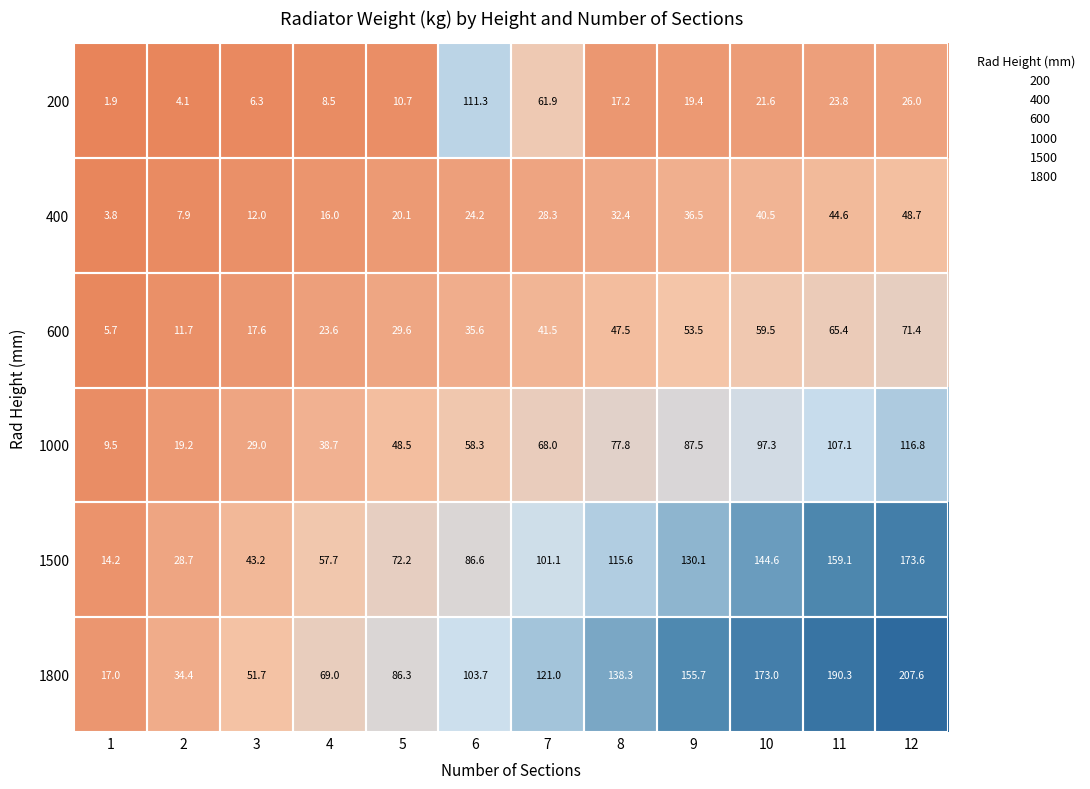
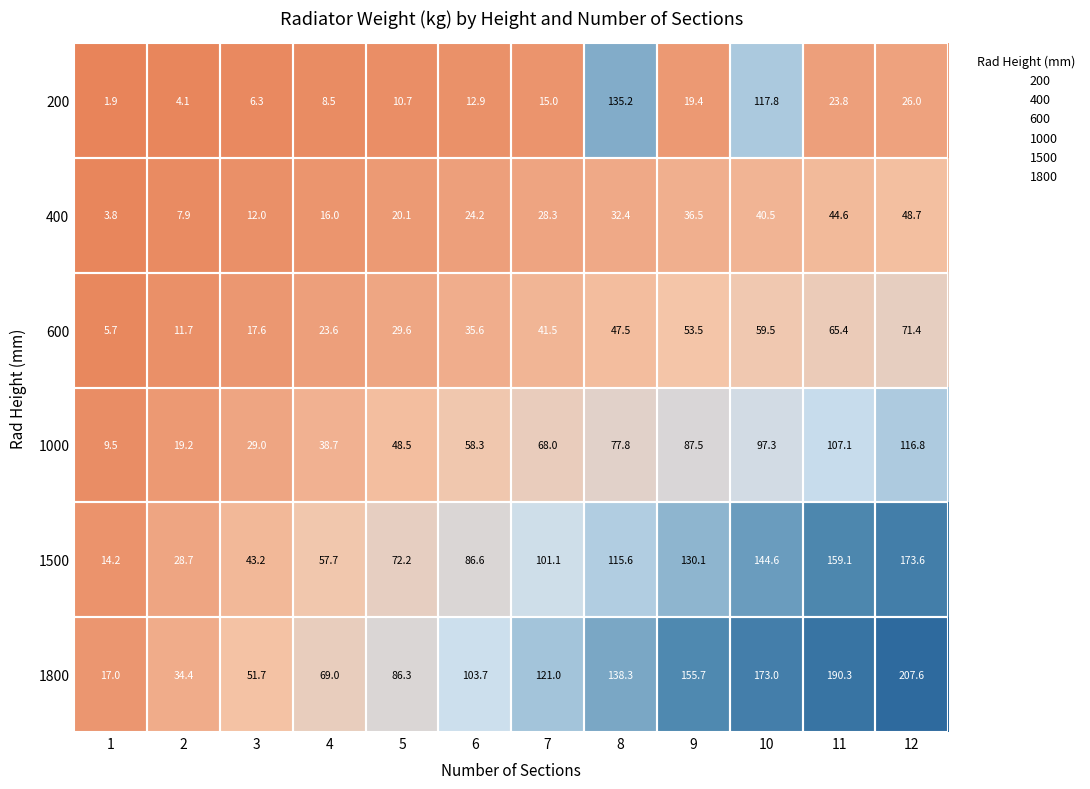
200, 6: 111.3 -> 12.9
200, 7: 61.9 -> 15.0
200, 8: 17.2 -> 135.2
200, 10: 21.6 -> 117.8
